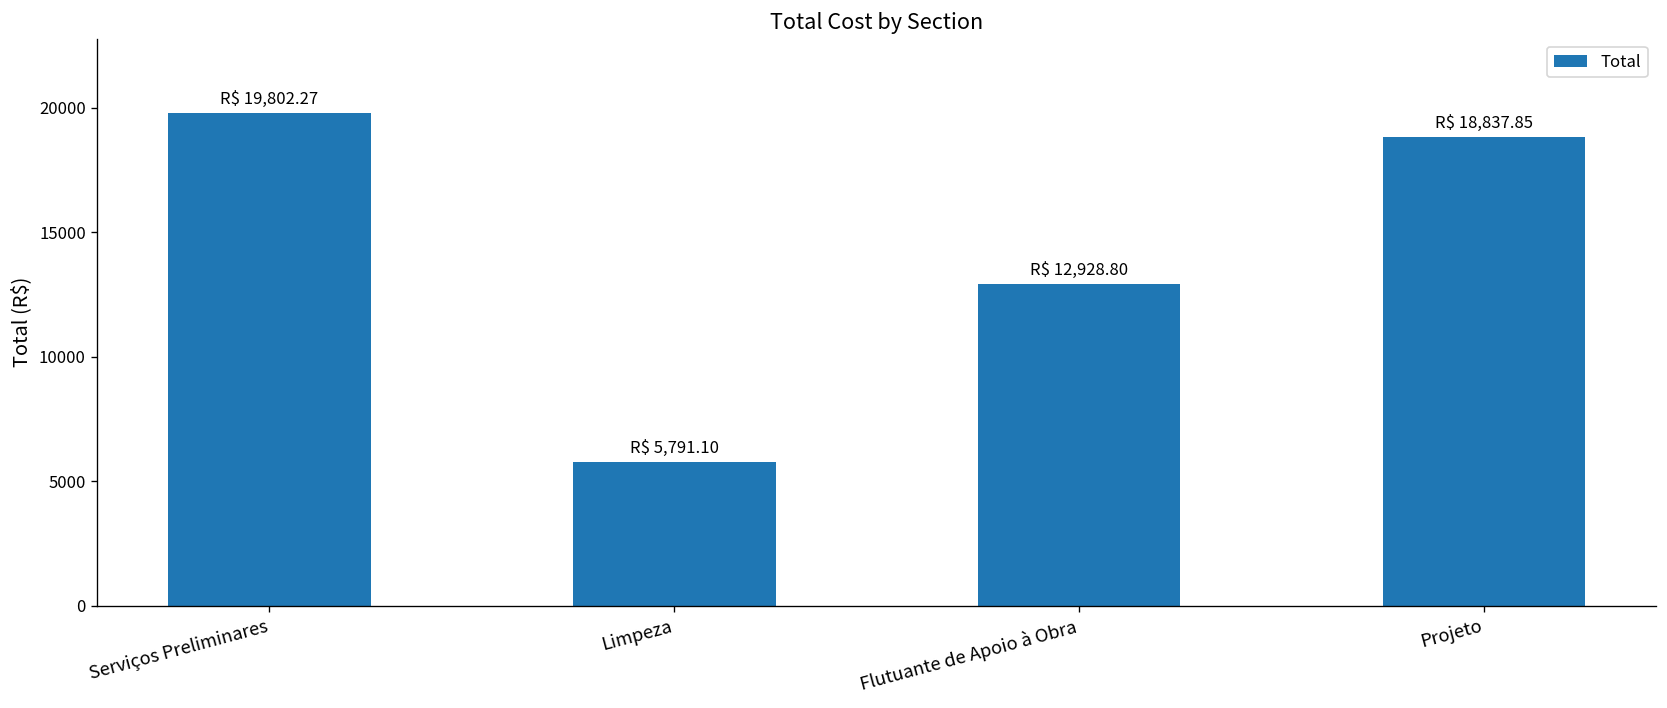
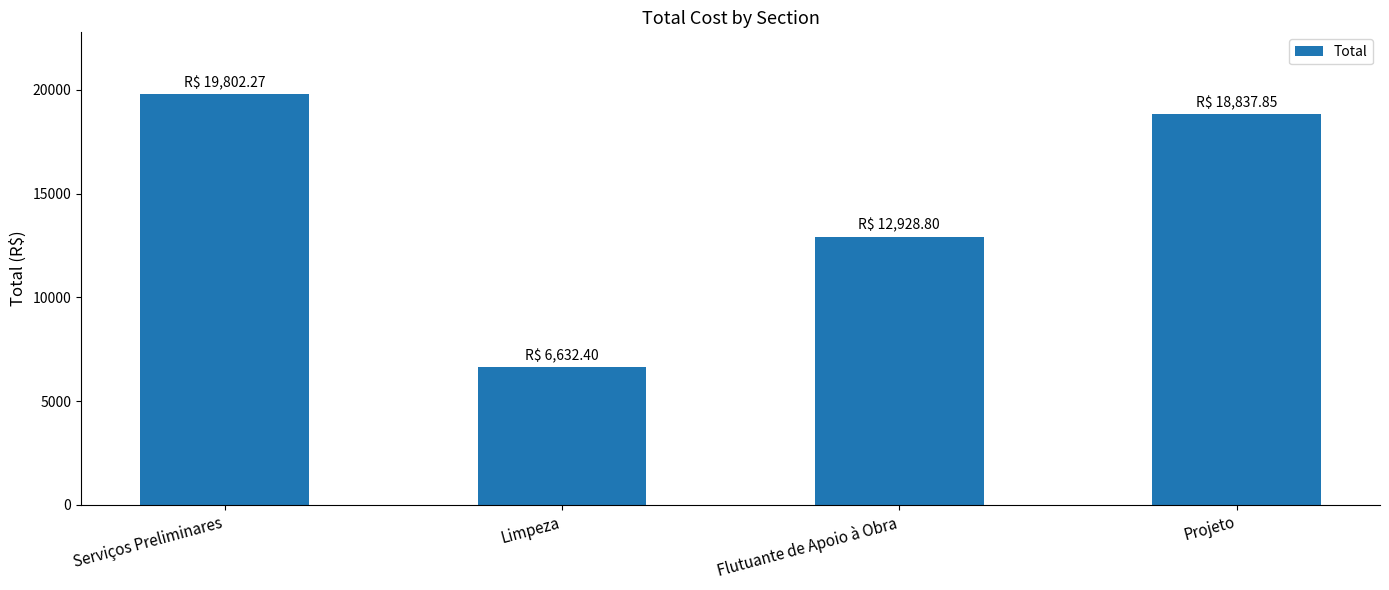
Limpeza: 5,791.10 -> 6,632.40
